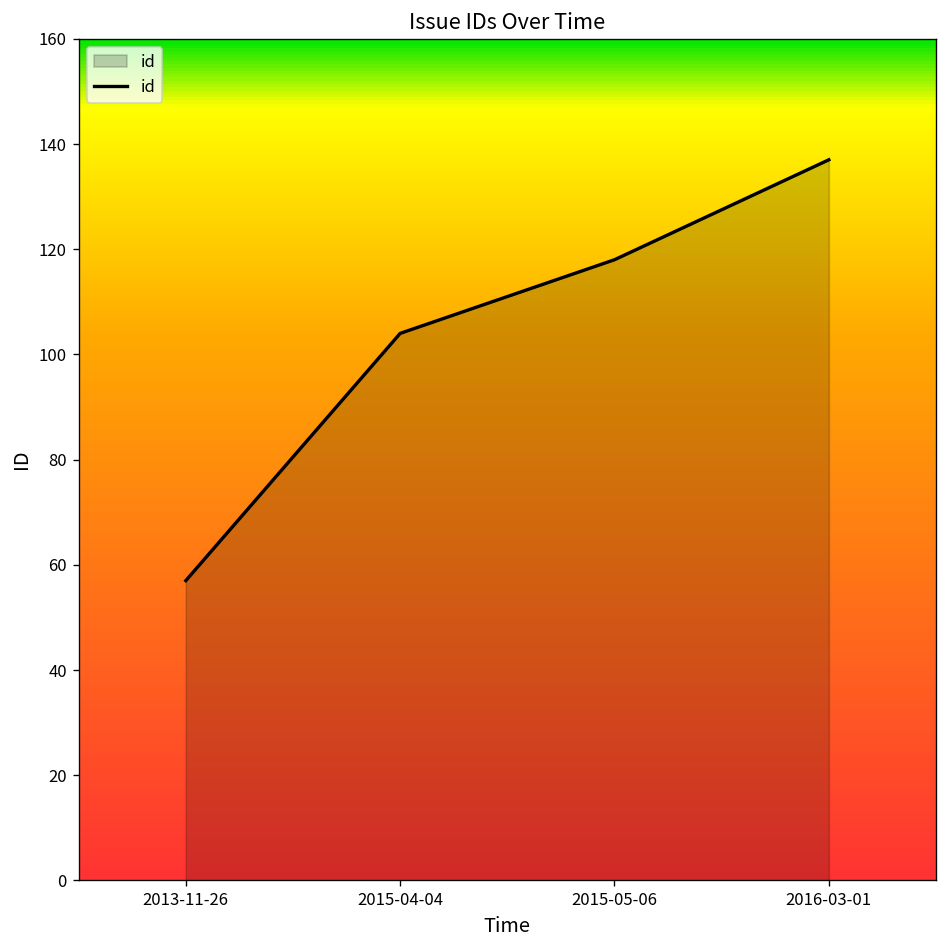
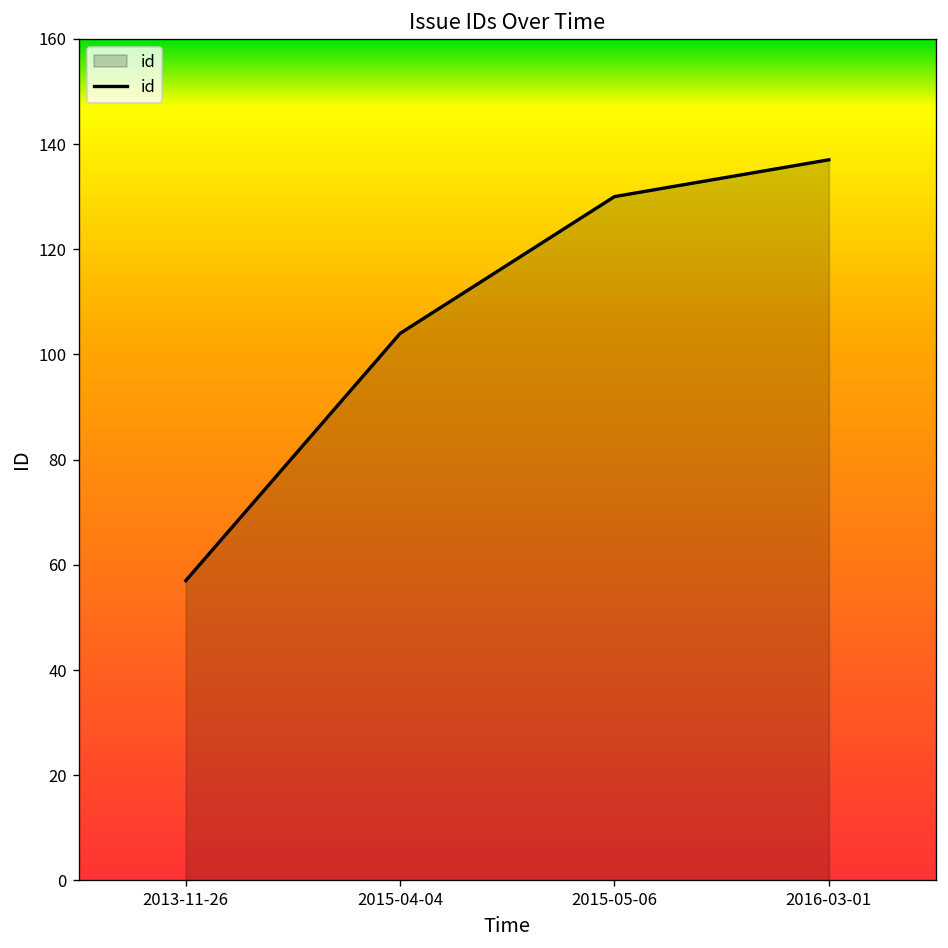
2015-05-06: 118 -> 130
